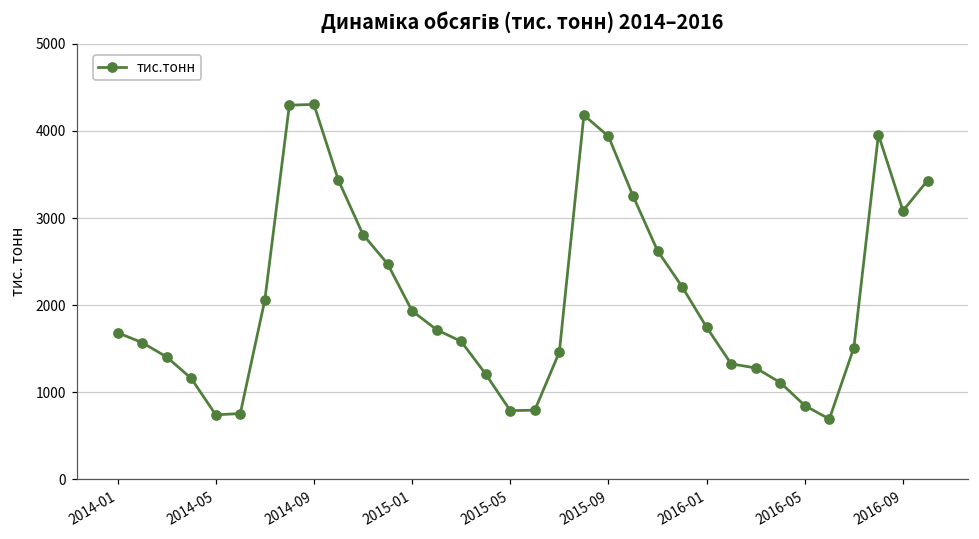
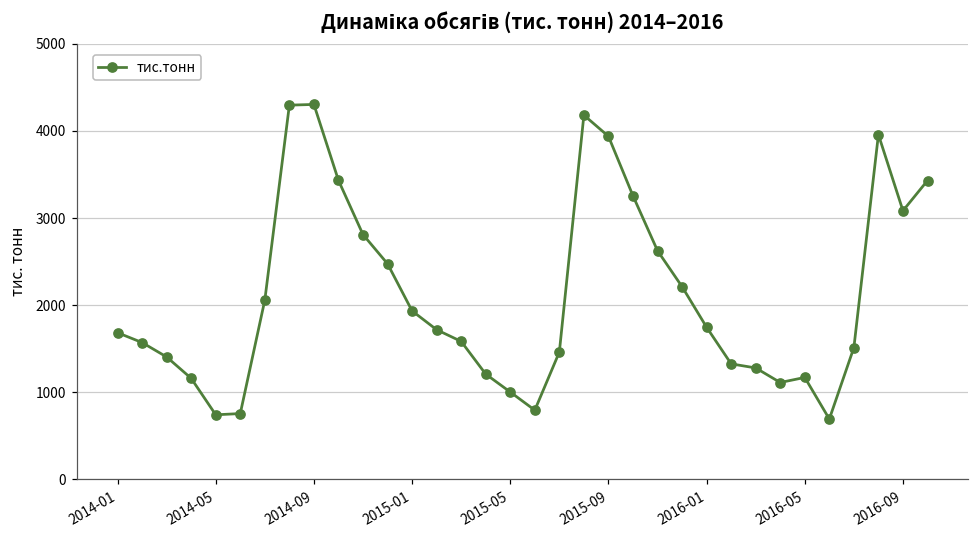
2015-05: 800 -> 1000
2016-05: 800 -> 1200
